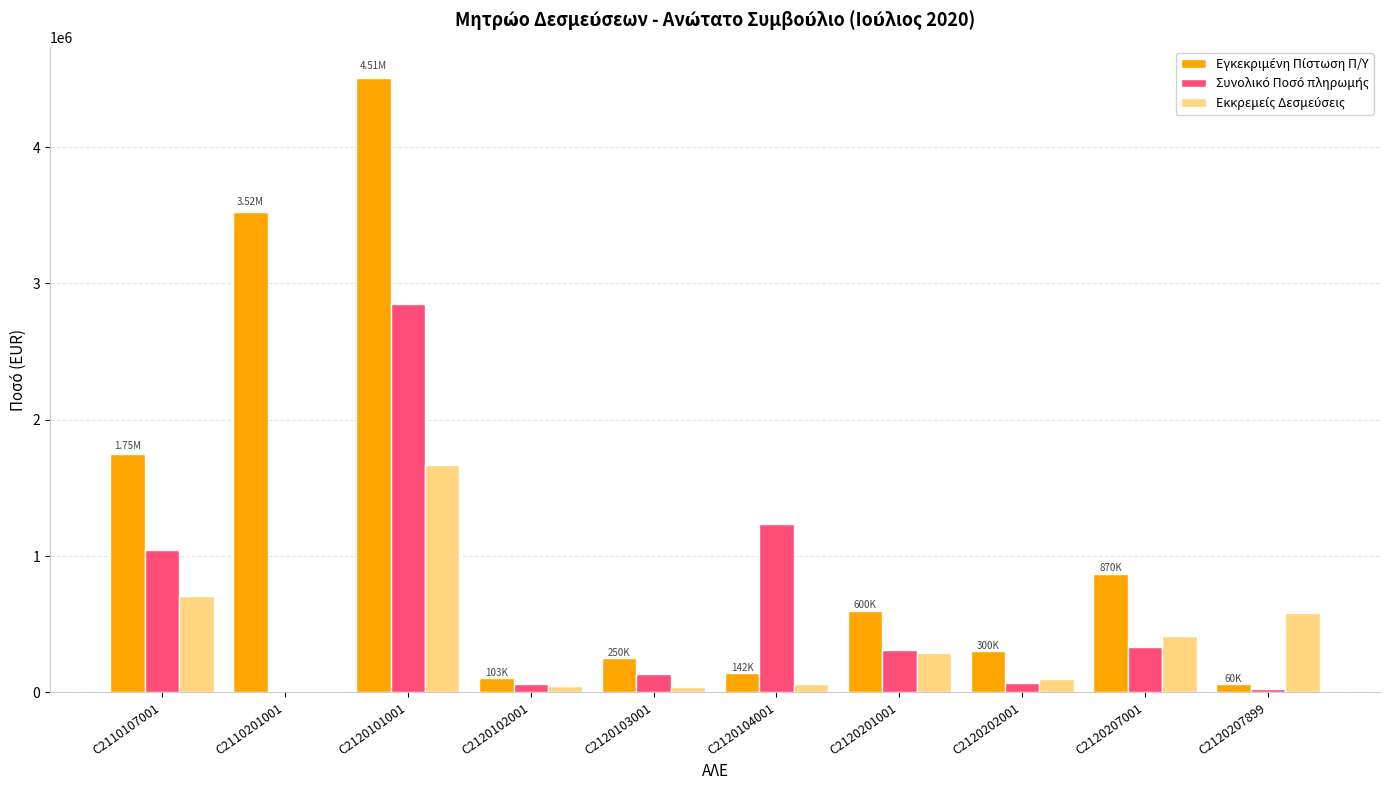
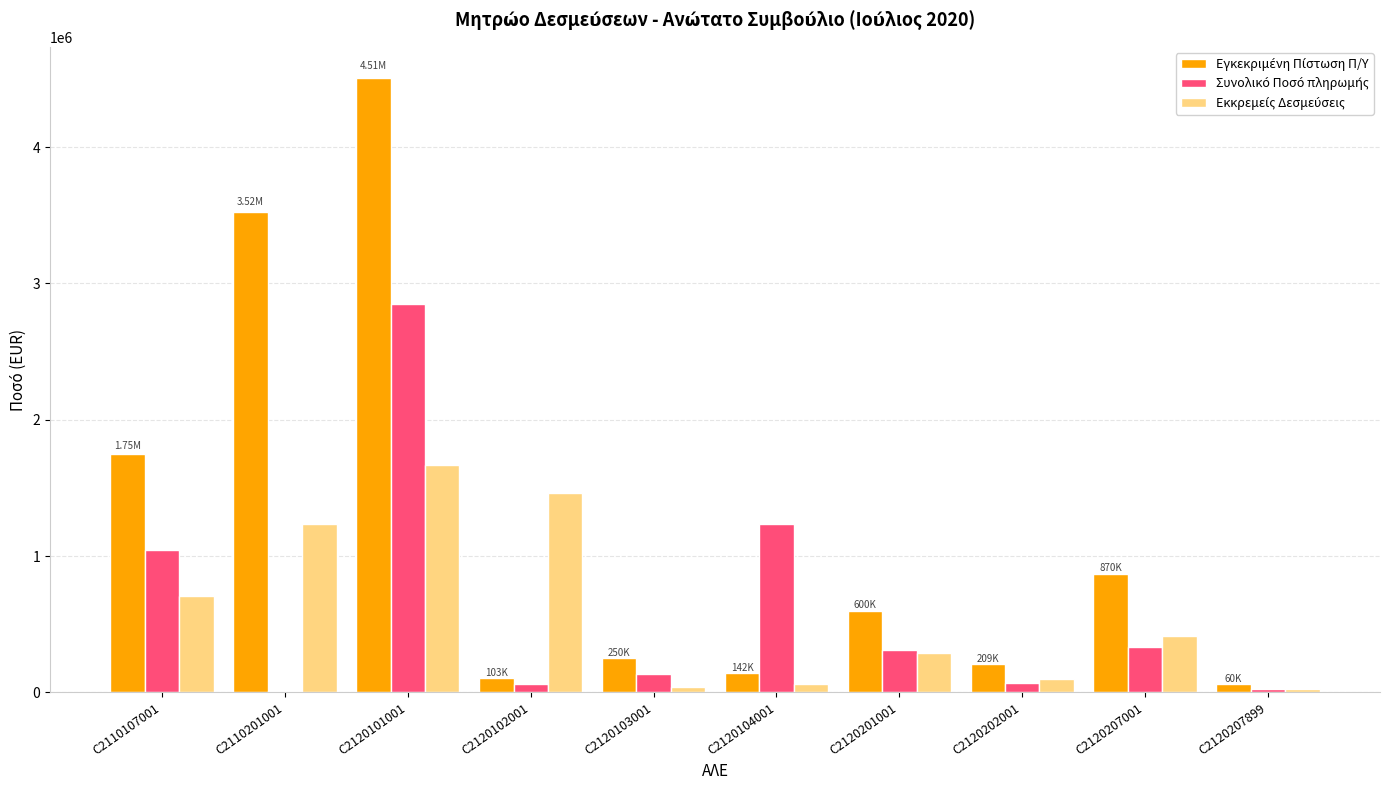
Εκκρεμείς Δεσμεύσεις, C2110201001: 10000 -> 1240000
Εκκρεμείς Δεσμεύσεις, C2120102001: 40000 -> 1460000
Εγκεκριμένη Πίστωση Π/Υ, C2120202001: 300K -> 209K
Εκκρεμείς Δεσμεύσεις, C2120207899: 580000 -> 20000
